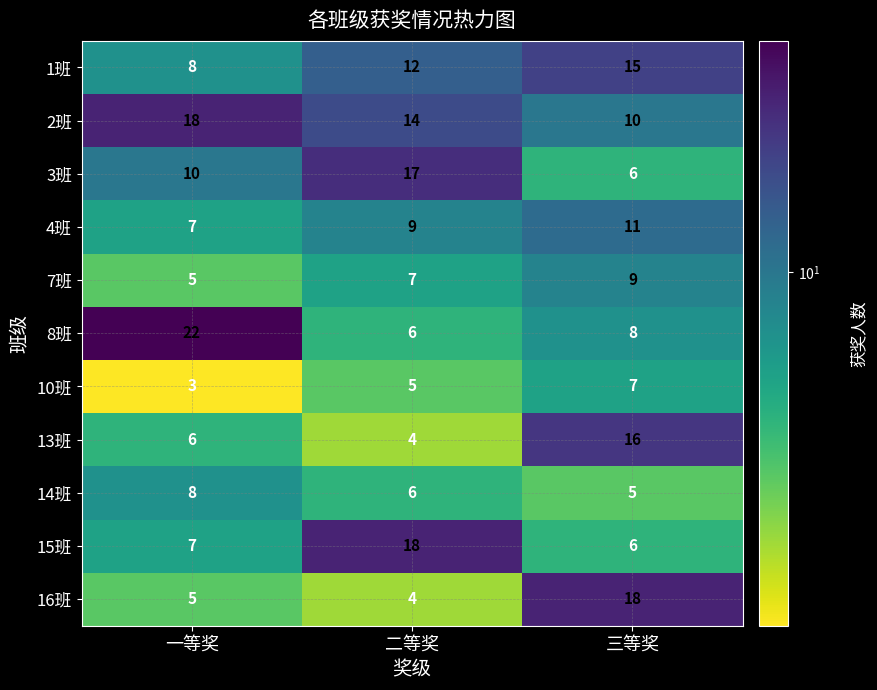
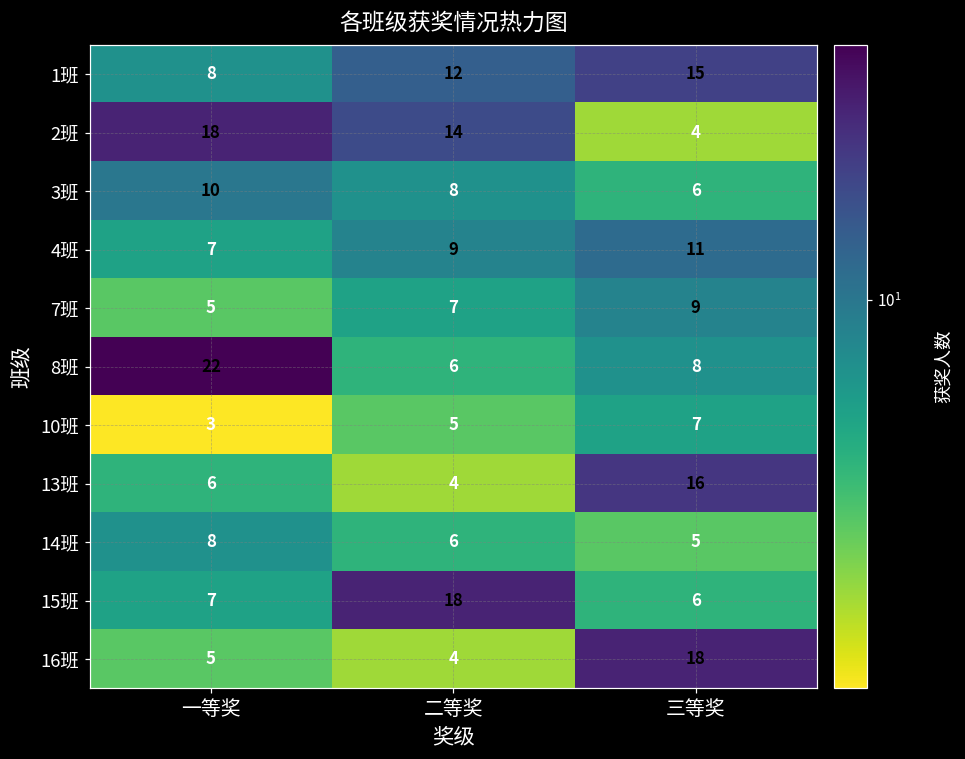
2班, 三等奖: 10 -> 4
3班, 二等奖: 17 -> 8
